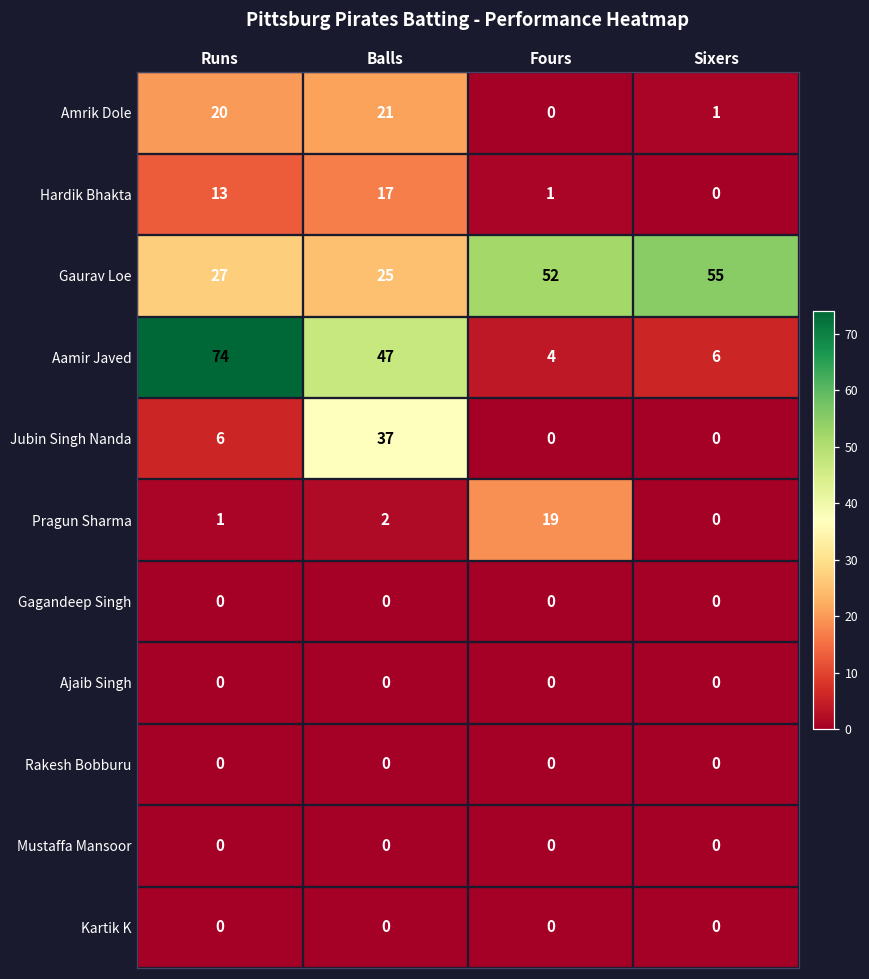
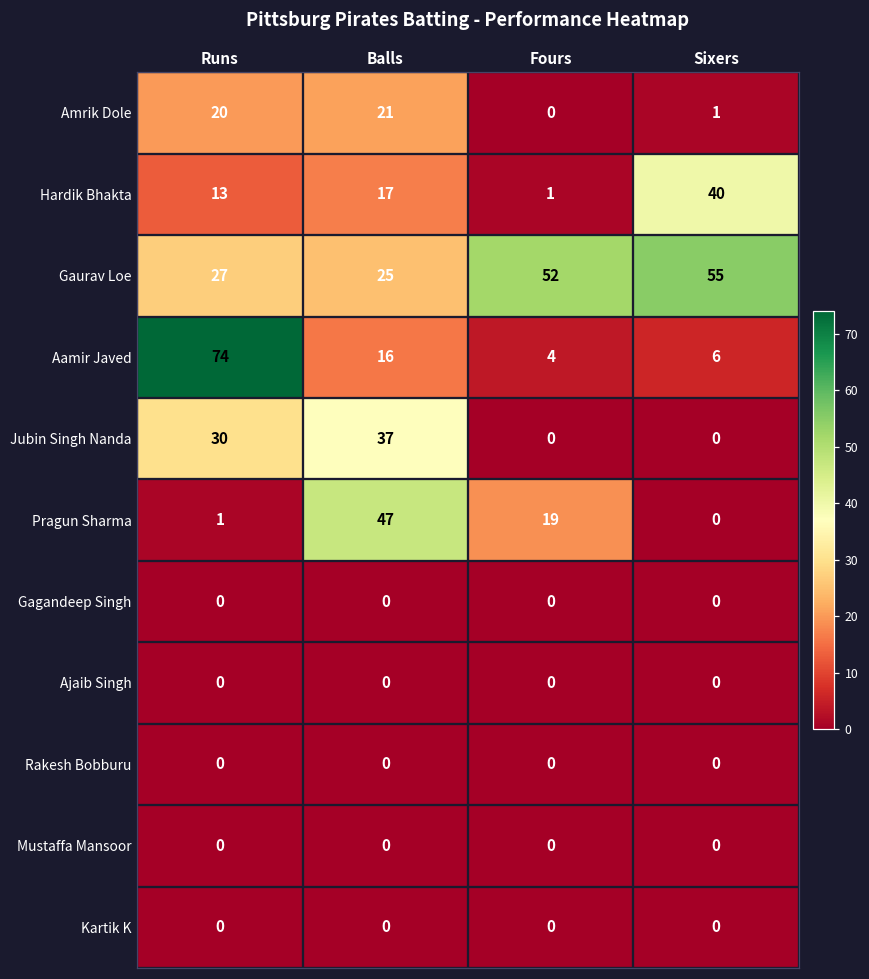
Hardik Bhakta, Sixers: 0 -> 40
Aamir Javed, Balls: 47 -> 16
Jubin Singh Nanda, Runs: 6 -> 30
Pragun Sharma, Balls: 2 -> 47
